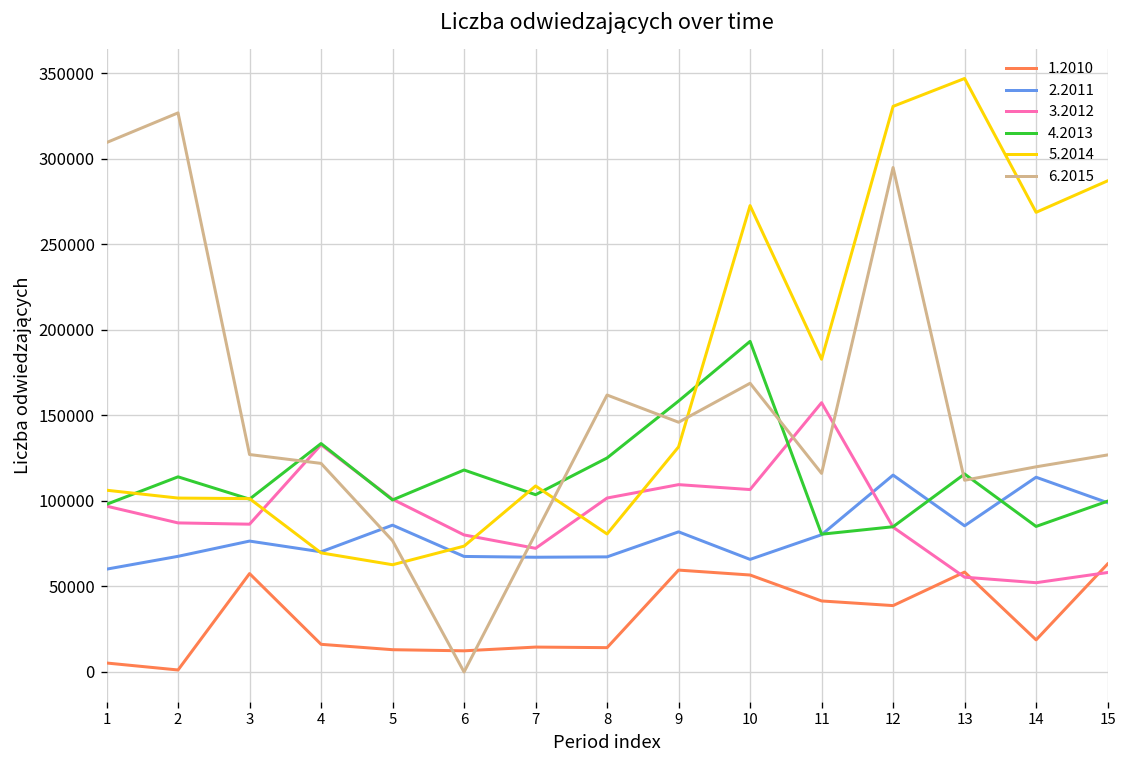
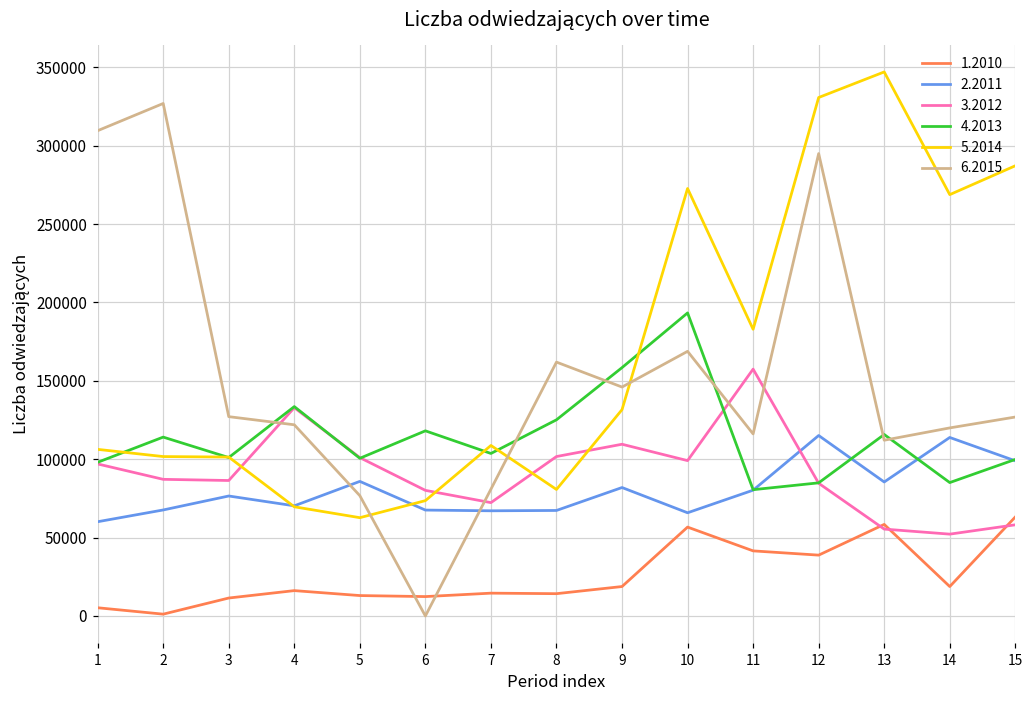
1.2010, 3: 58000 -> 11000
1.2010, 9: 60000 -> 19000
3.2012, 10: 107000 -> 99000
